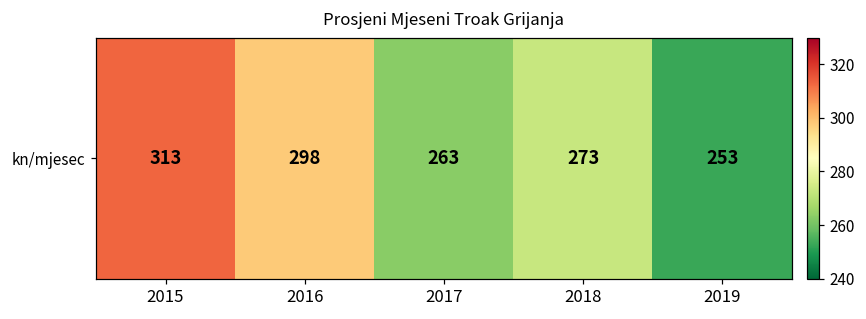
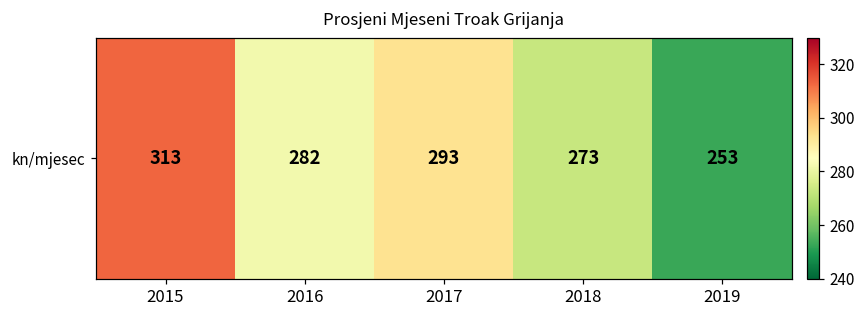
kn/mjesec, 2016: 298 -> 282
kn/mjesec, 2017: 263 -> 293
